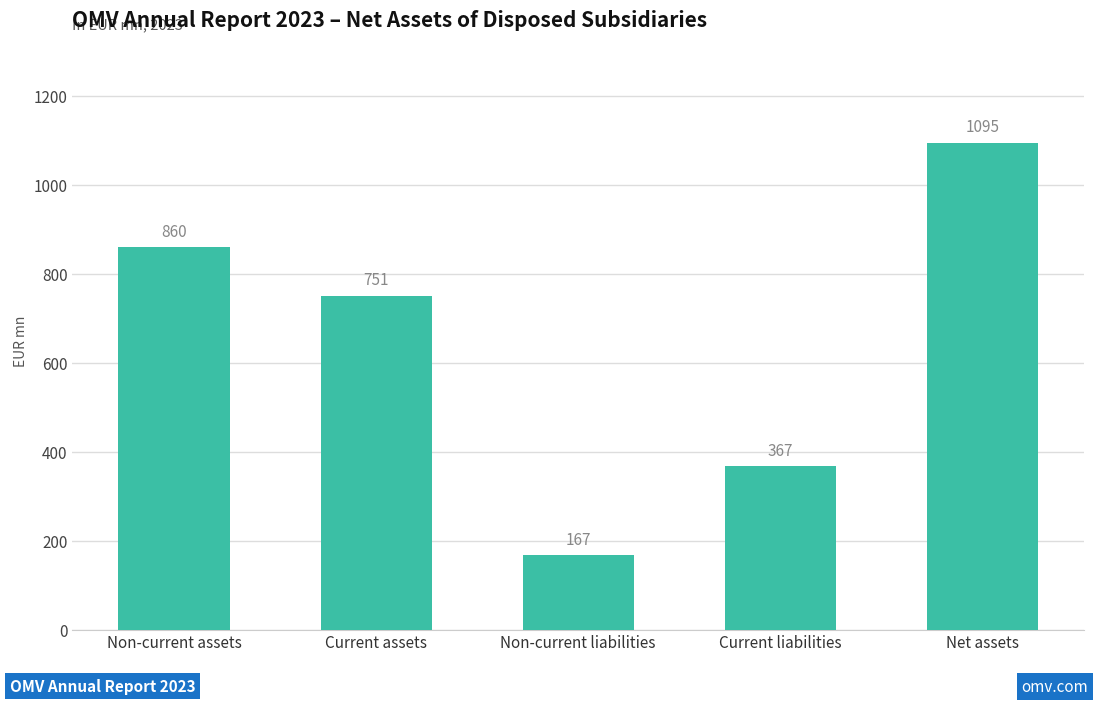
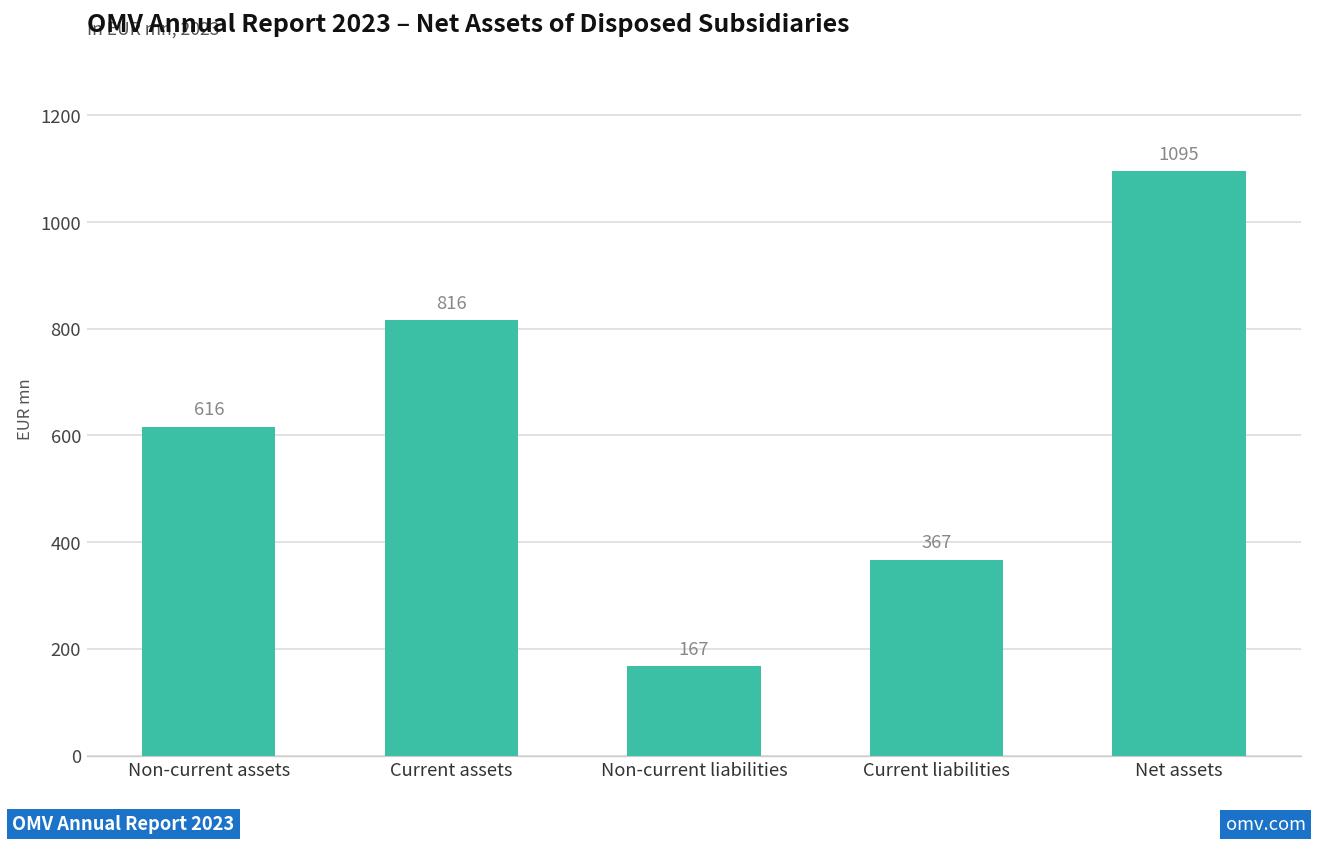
Non-current assets: 860 -> 616
Current assets: 751 -> 816
